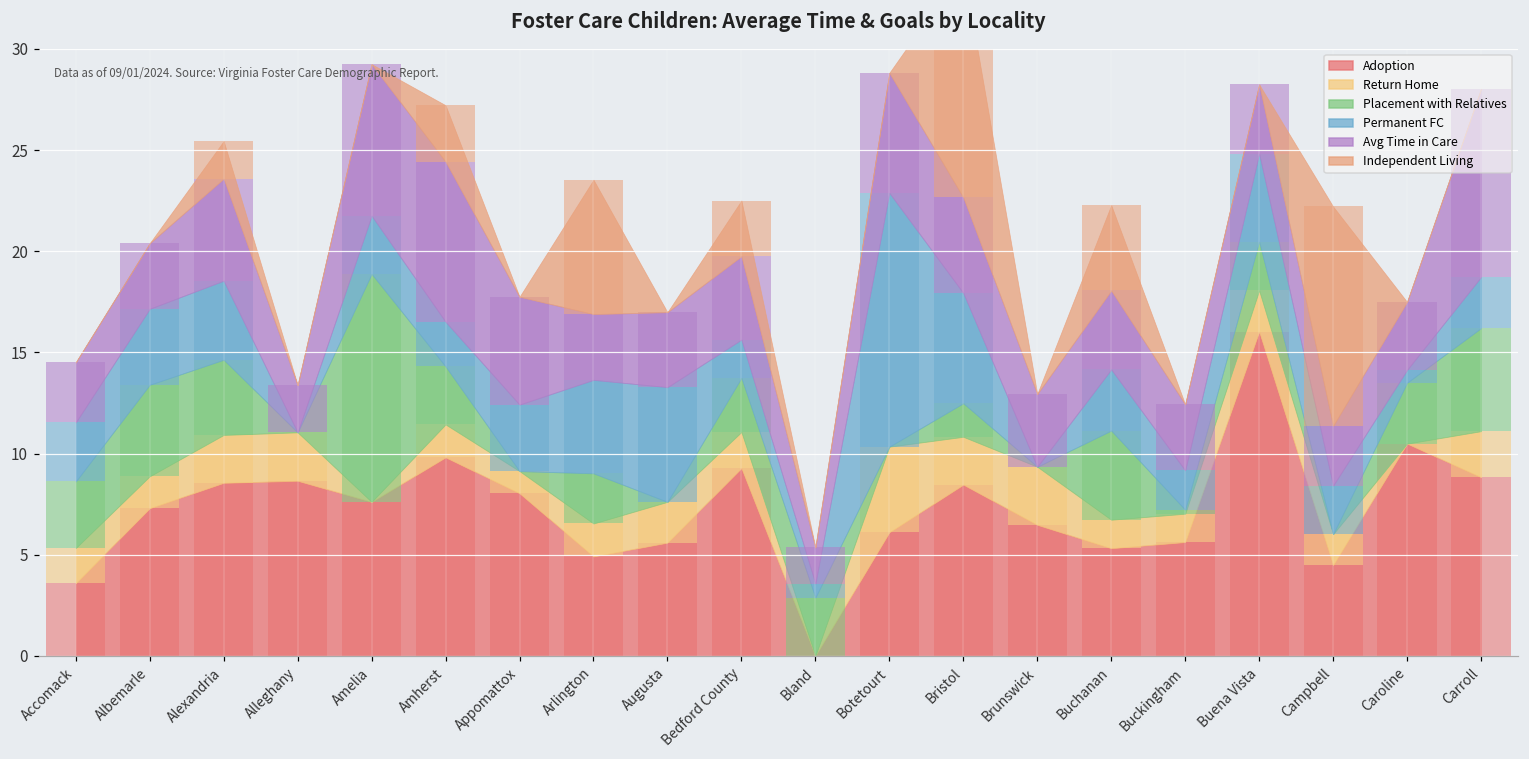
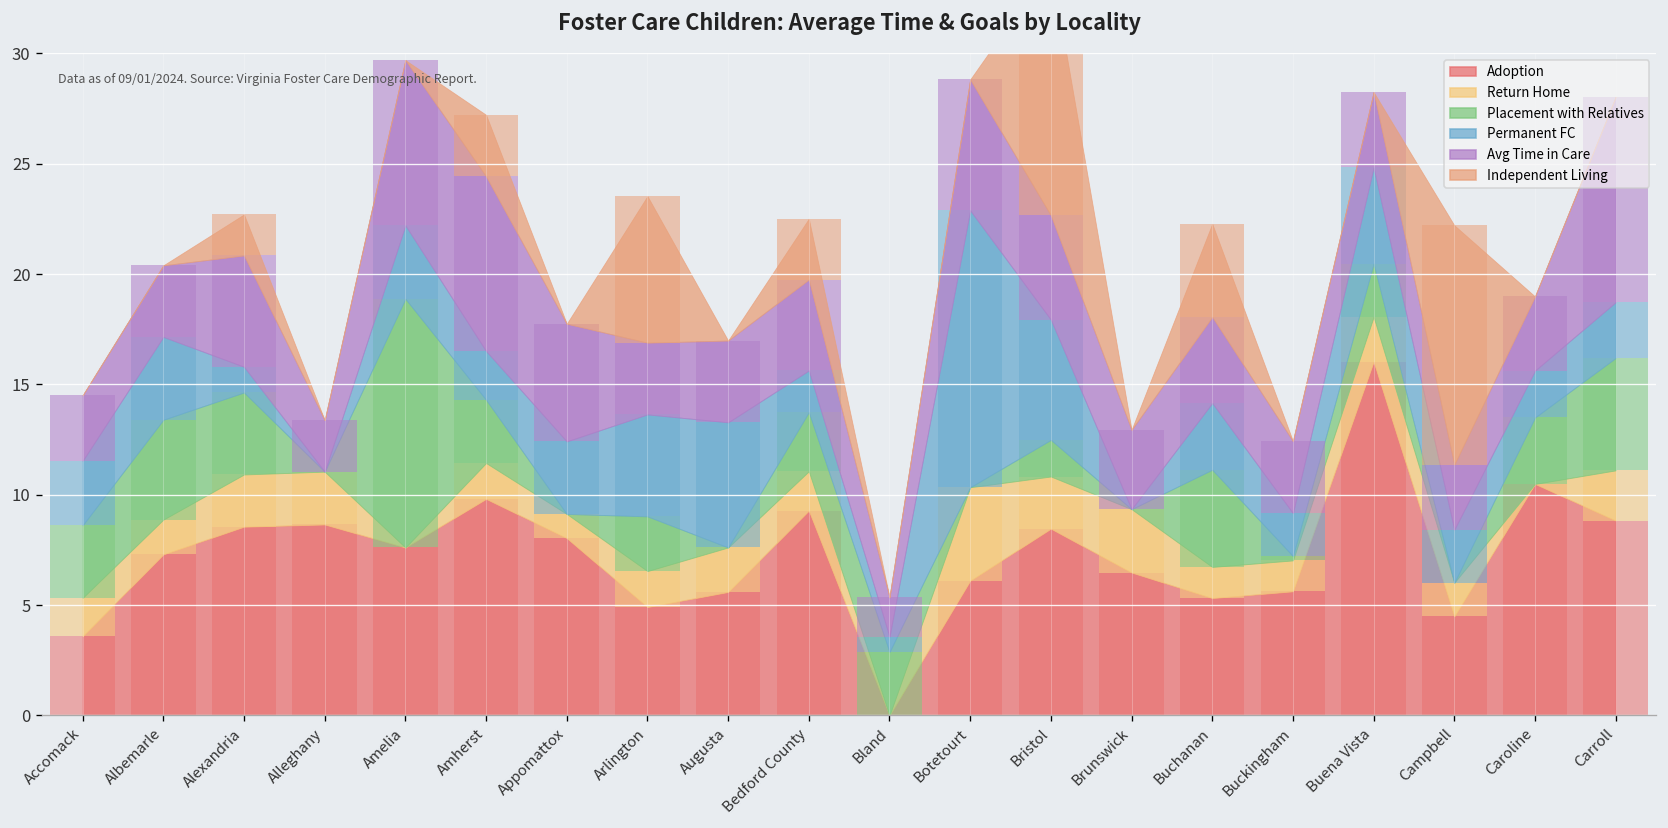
Permanent FC, Alexandria: 3.9 -> 1.2
Permanent FC, Amelia: 2.9 -> 3.3
Permanent FC, Caroline: 0.6 -> 2.1
